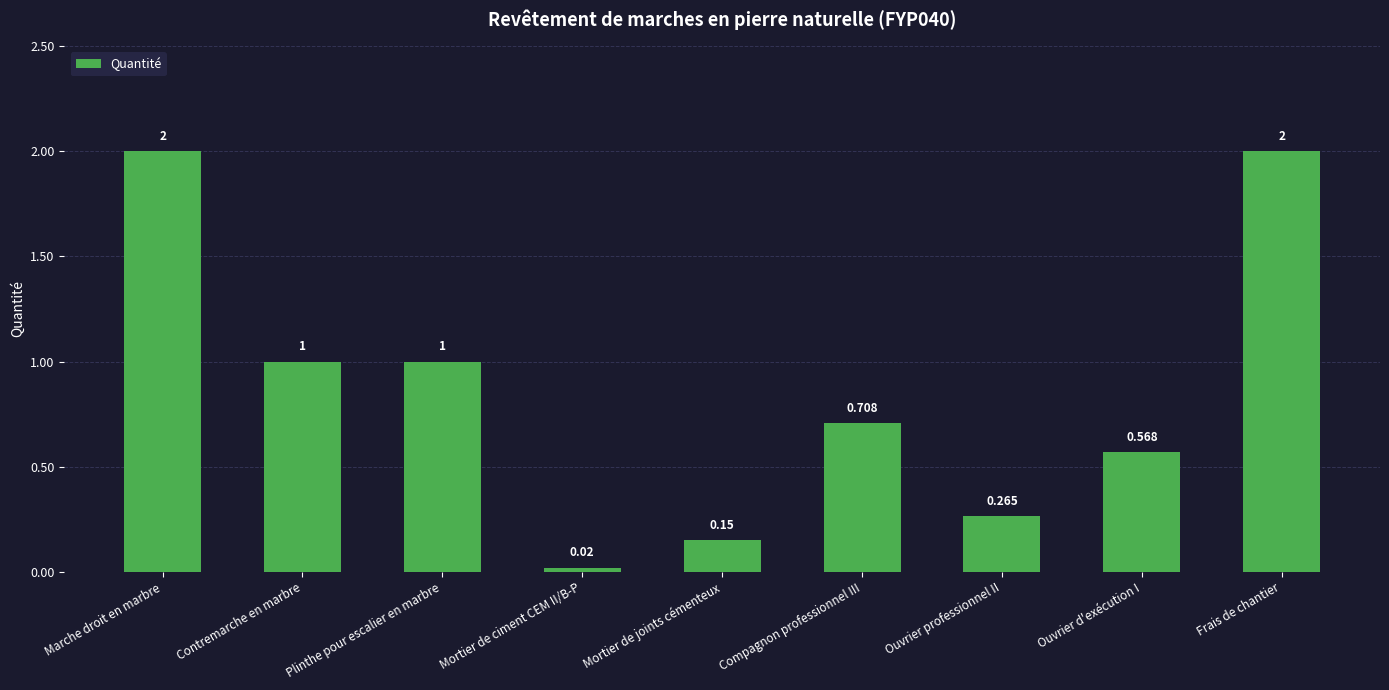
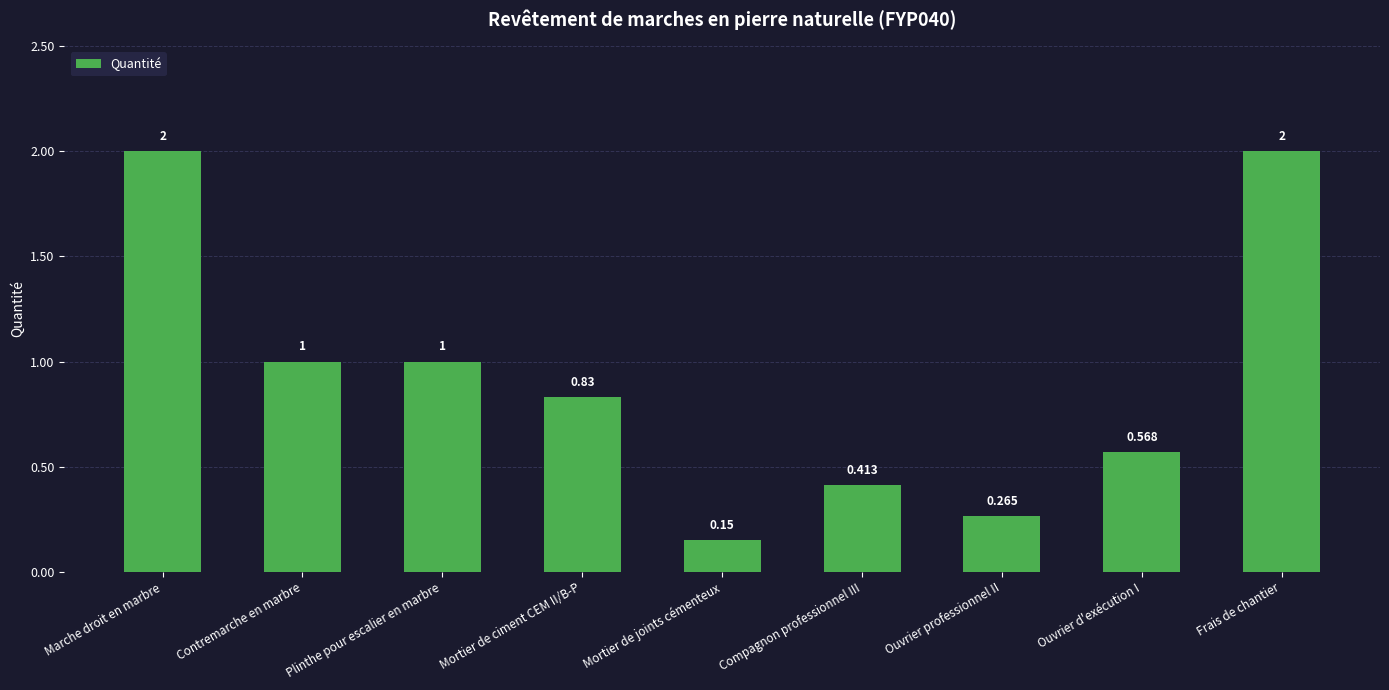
Mortier de ciment CEM II/B-P: 0.02 -> 0.83
Compagnon professionnel III: 0.708 -> 0.413
